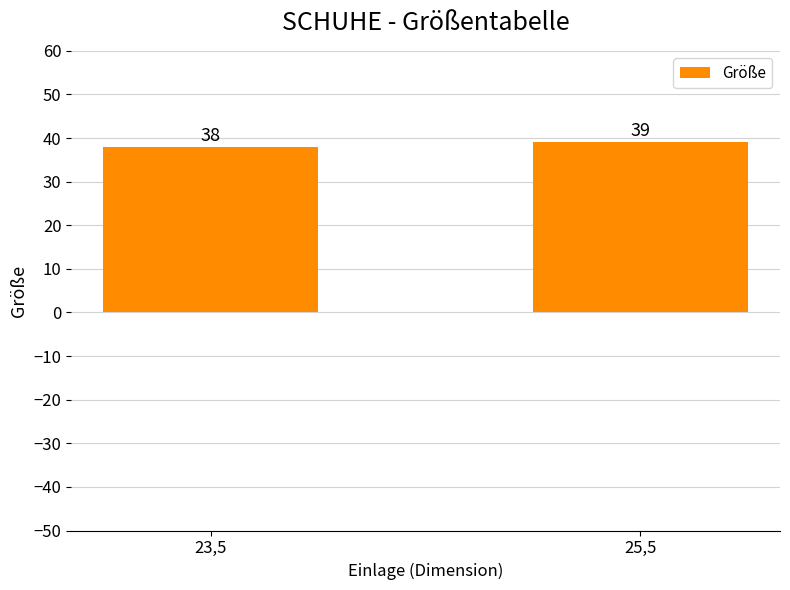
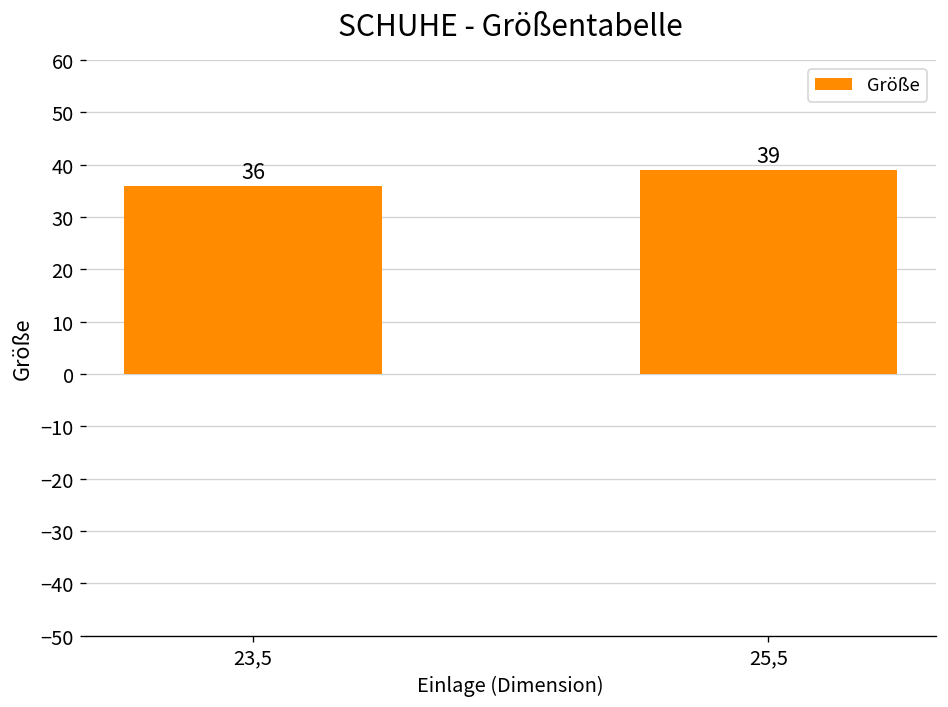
23,5: 38 -> 36
